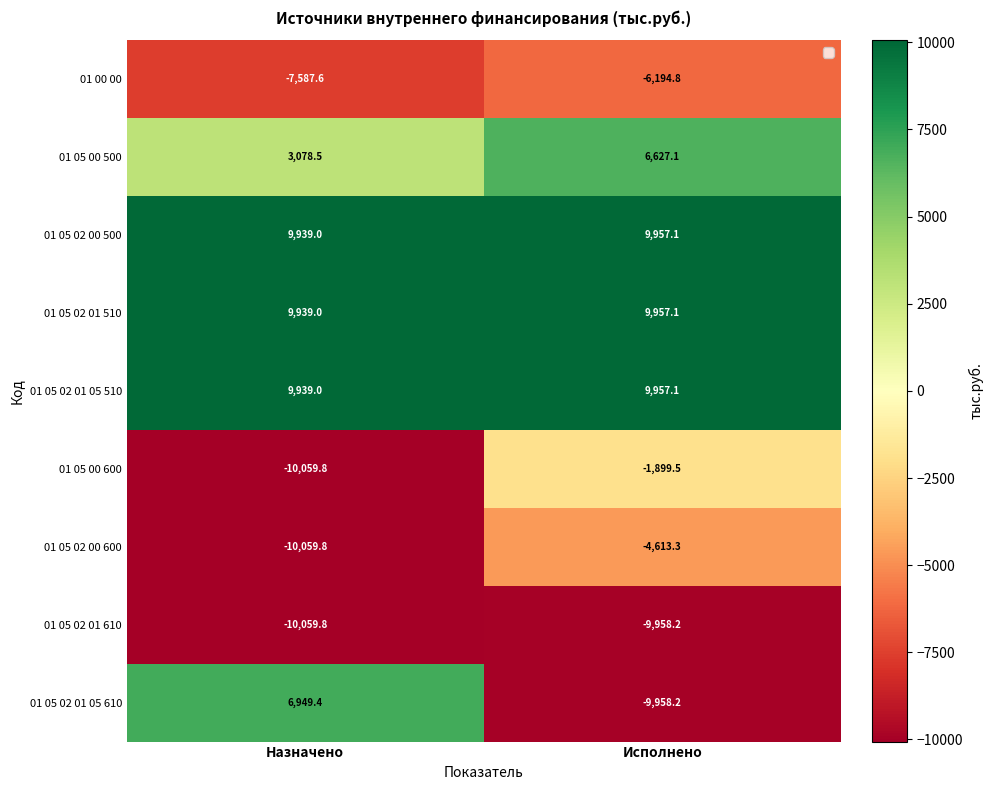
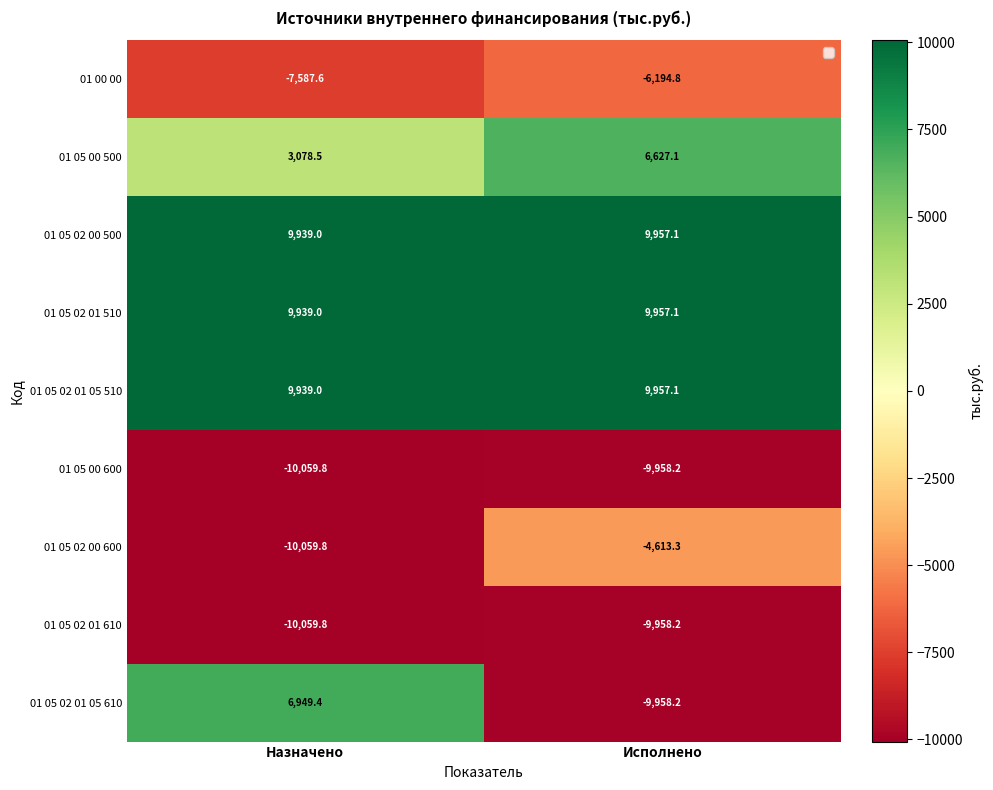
01 05 00 600, Исполнено: -1,899.5 -> -9,958.2
